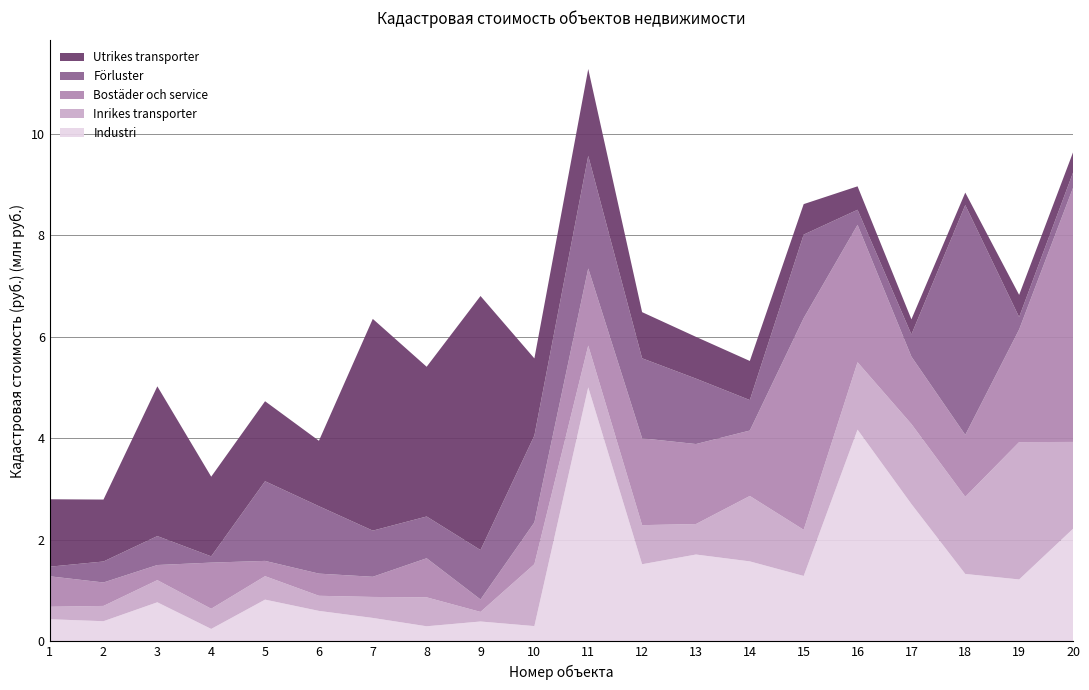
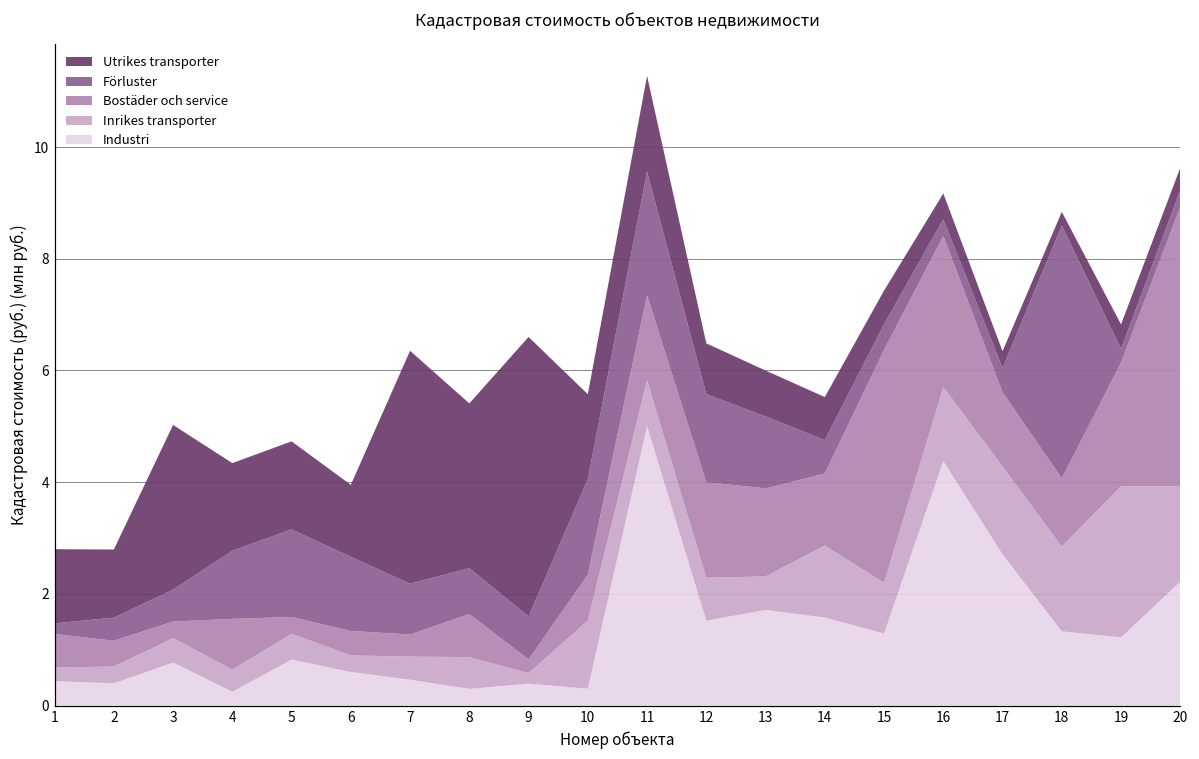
Förluster, 4: 0.1 -> 1.2
Förluster, 9: 1.0 -> 0.8
Förluster, 15: 1.6 -> 0.5
Industri, 16: 4.2 -> 4.4
